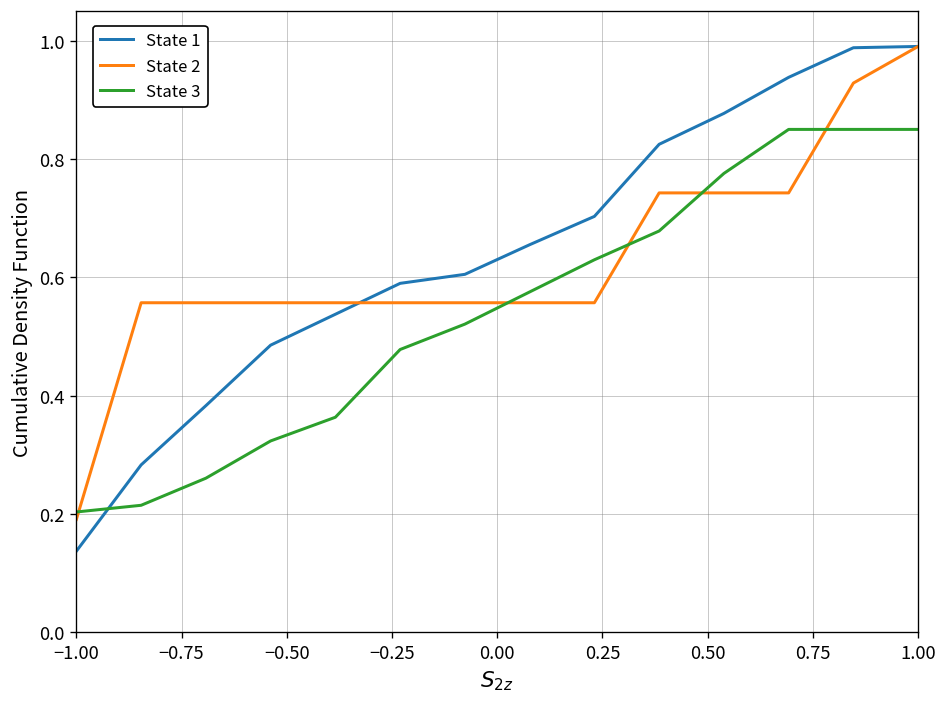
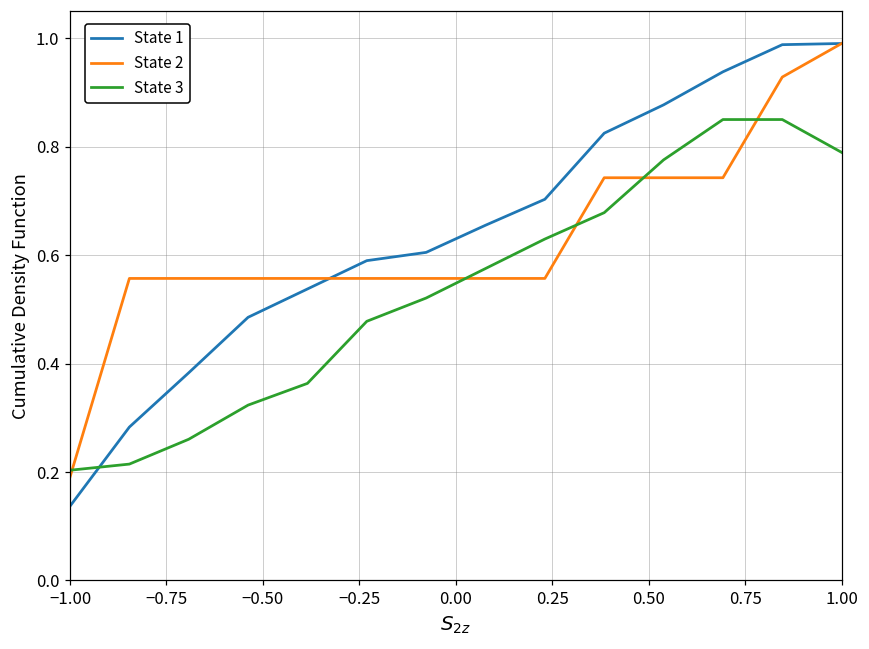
State 3, 1.00: 0.85 -> 0.79
